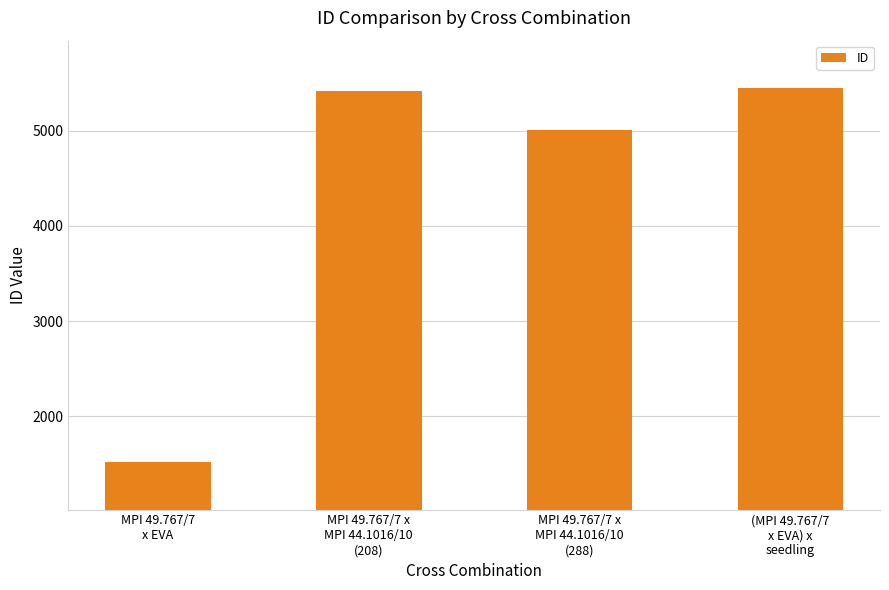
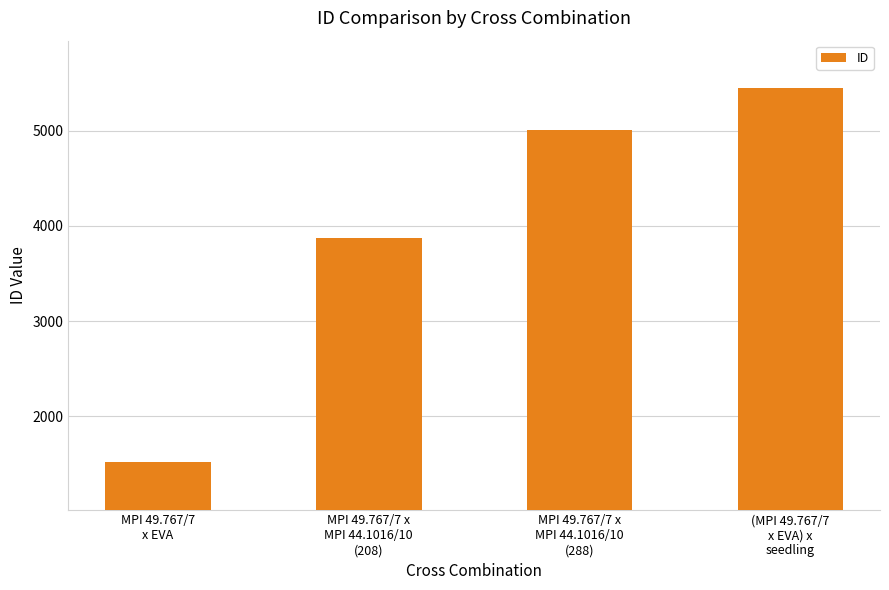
MPI 49.767/7 x MPI 44.1016/10 (208): 5400 -> 3900
